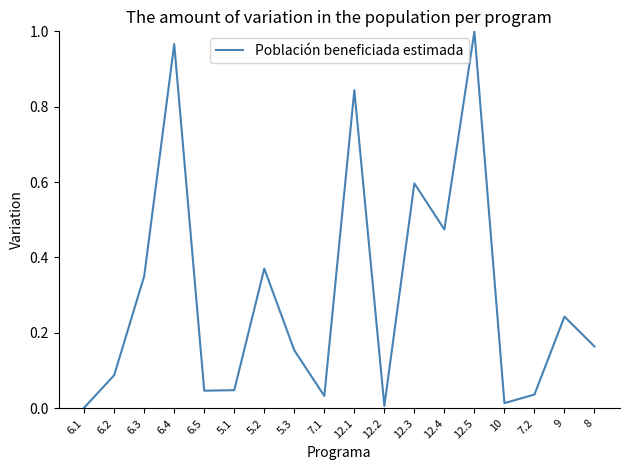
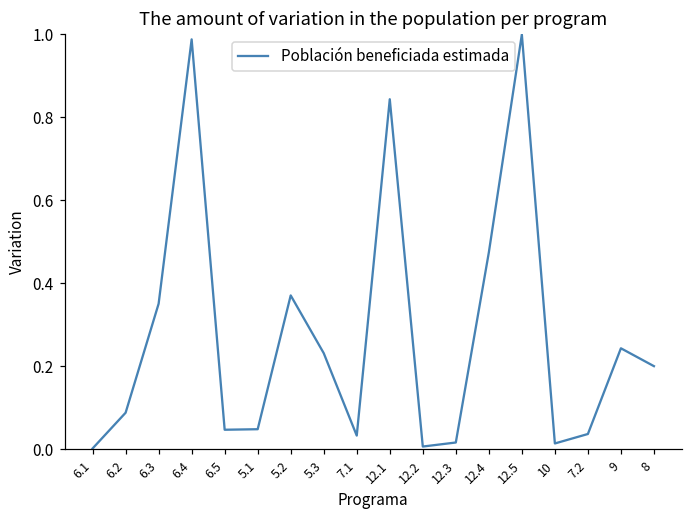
6.4: 0.97 -> 0.99
5.3: 0.15 -> 0.23
12.3: 0.60 -> 0.02
8: 0.16 -> 0.20
